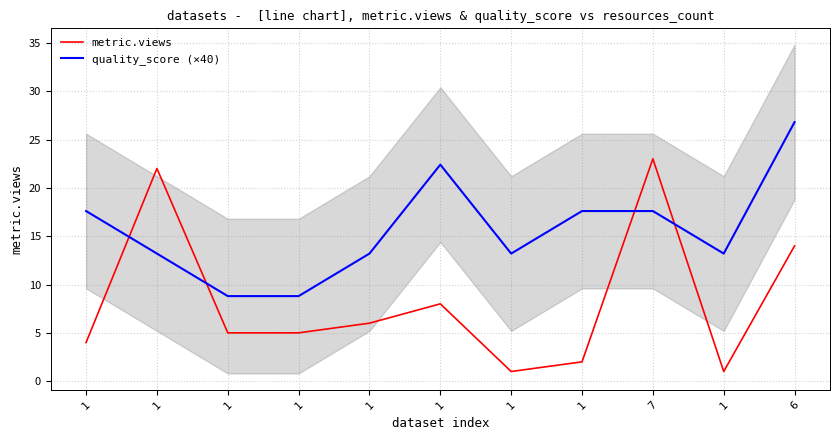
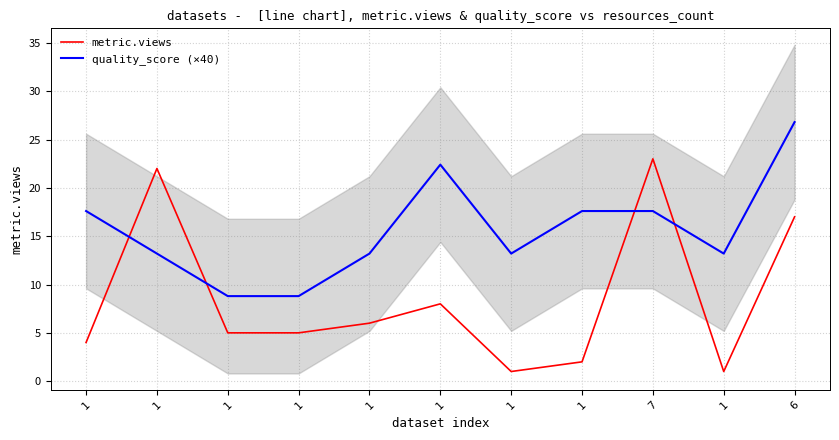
metric.views, 6: 14 -> 17
